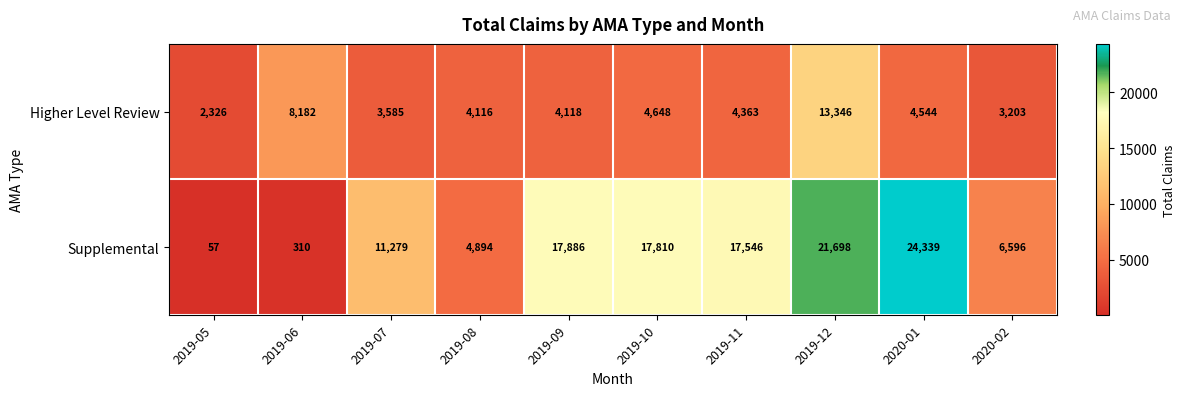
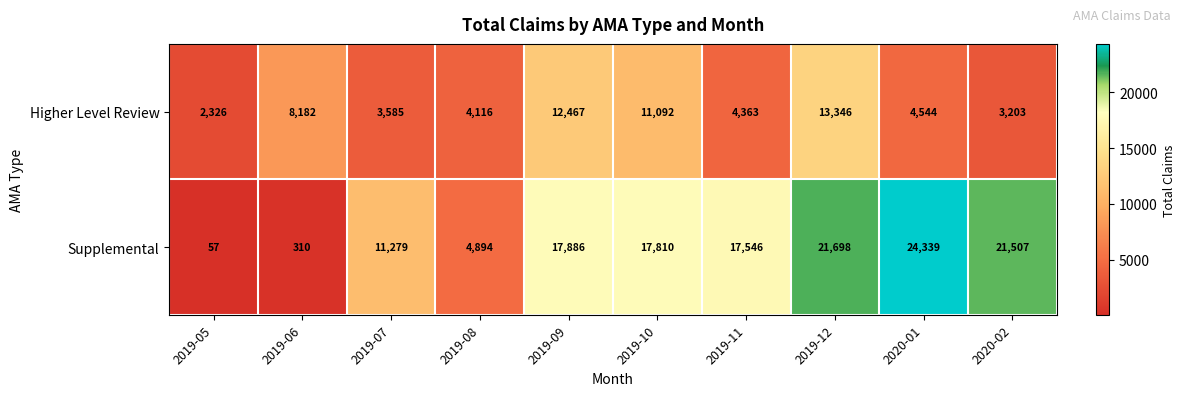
Higher Level Review, 2019-09: 4,118 -> 12,467
Higher Level Review, 2019-10: 4,648 -> 11,092
Supplemental, 2020-02: 6,596 -> 21,507
